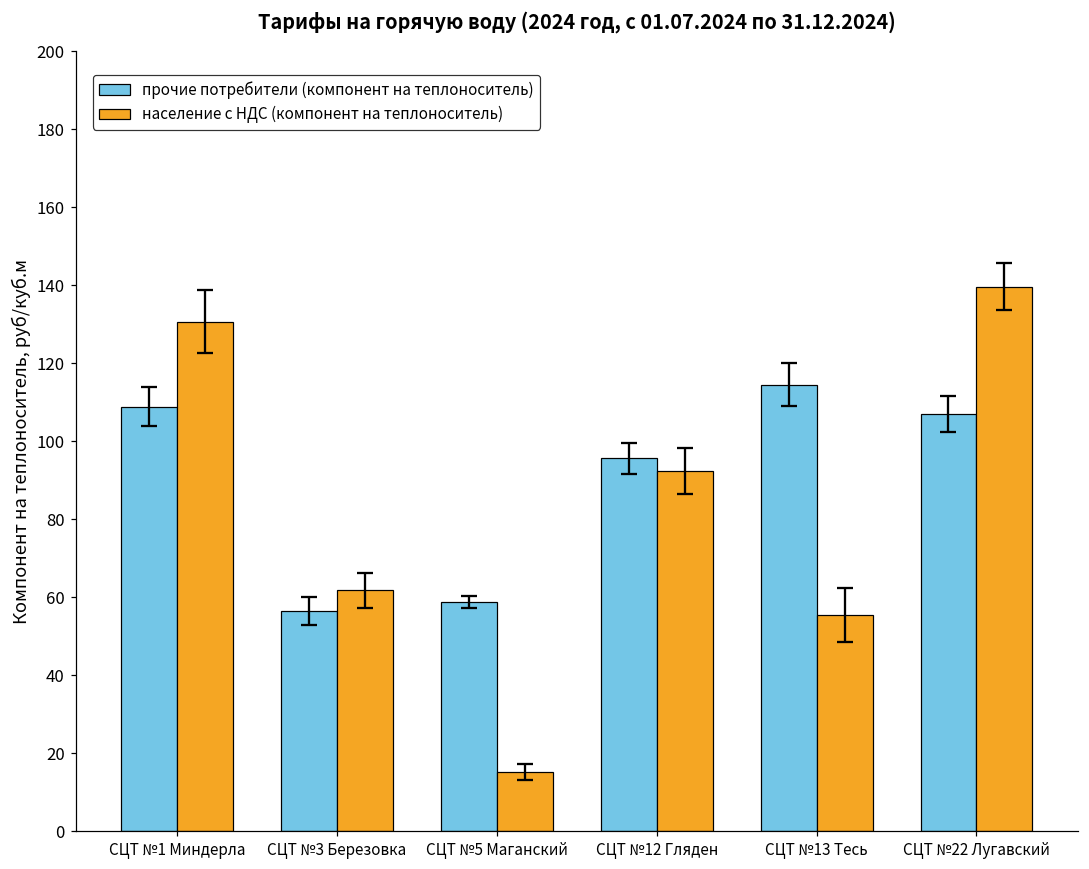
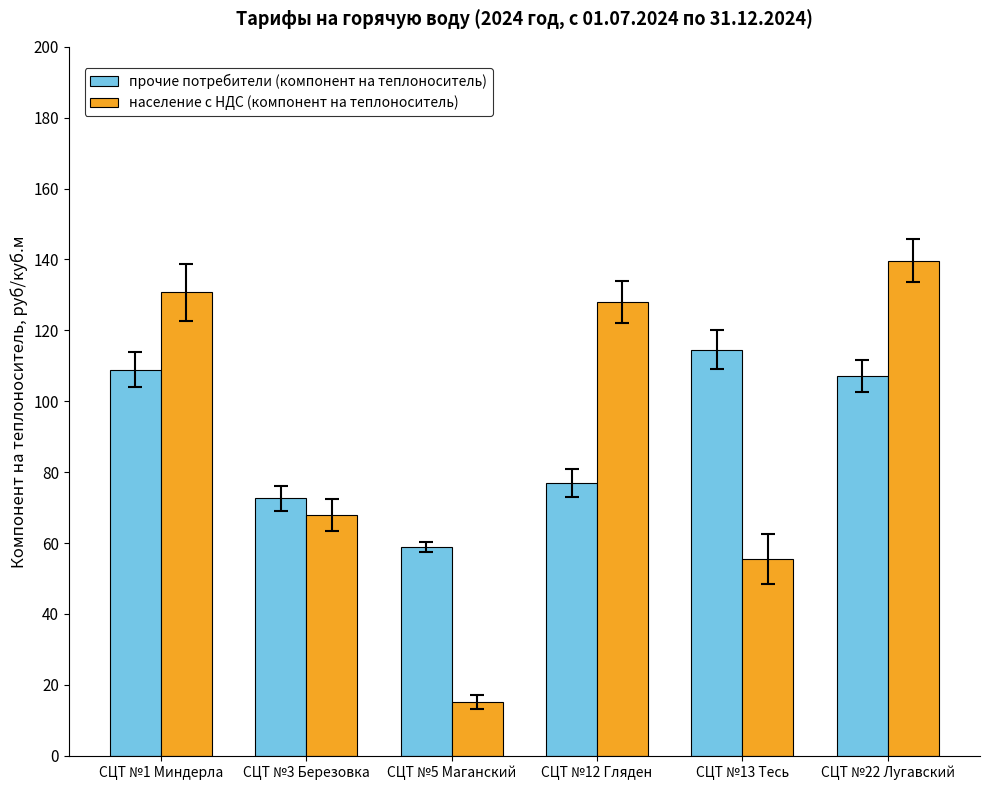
прочие потребители (компонент на теплоноситель), СЦТ №3 Березовка: 57 -> 73
население с НДС (компонент на теплоноситель), СЦТ №3 Березовка: 62 -> 68
прочие потребители (компонент на теплоноситель), СЦТ №12 Гляден: 96 -> 77
население с НДС (компонент на теплоноситель), СЦТ №12 Гляден: 92 -> 128
